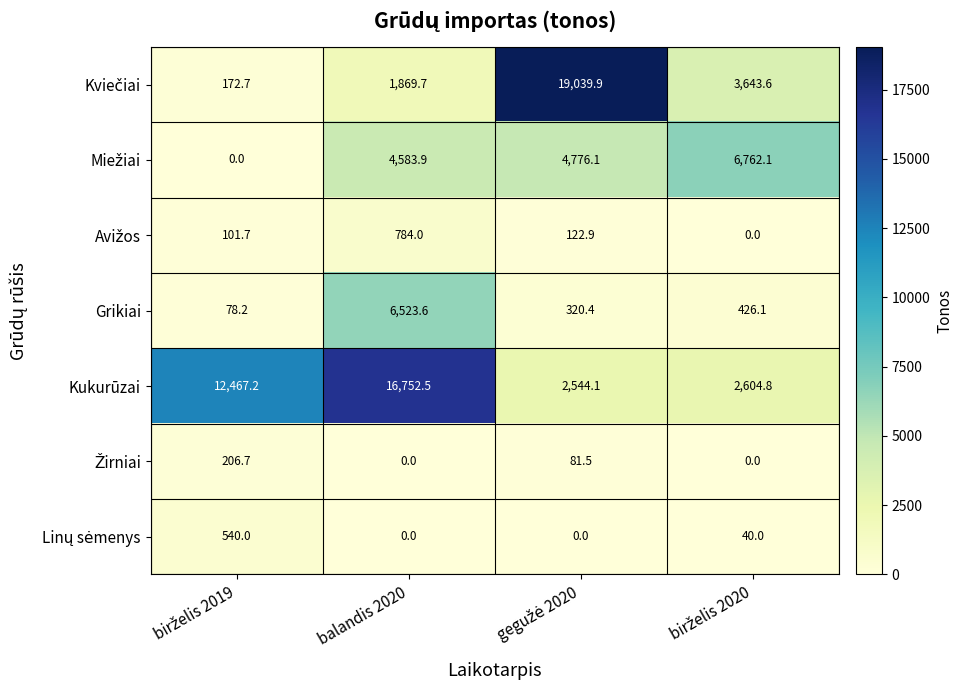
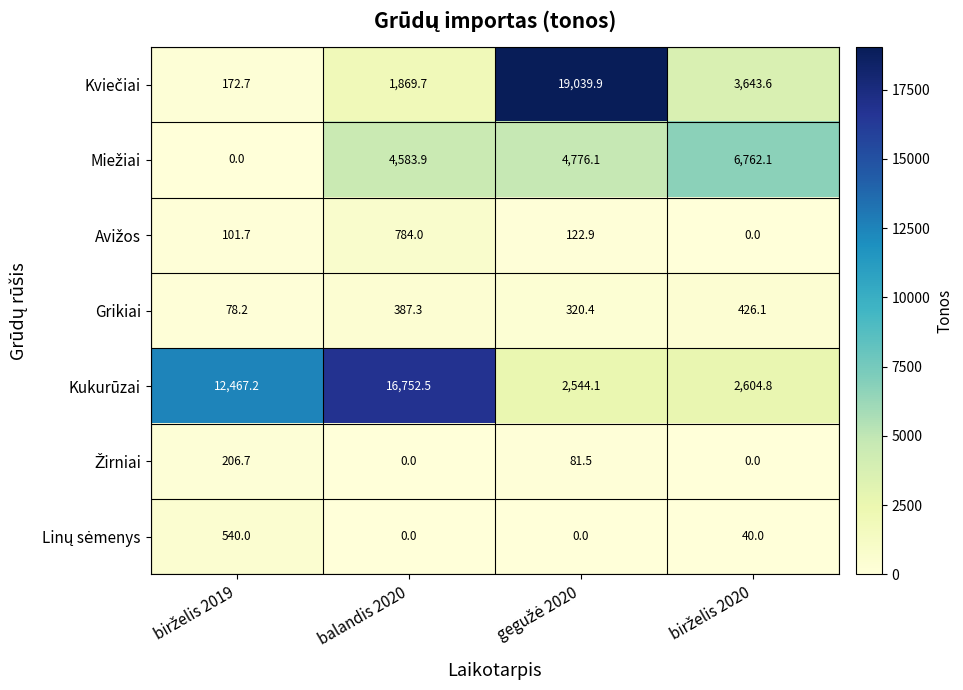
Grikiai, balandis 2020: 6,523.6 -> 387.3
